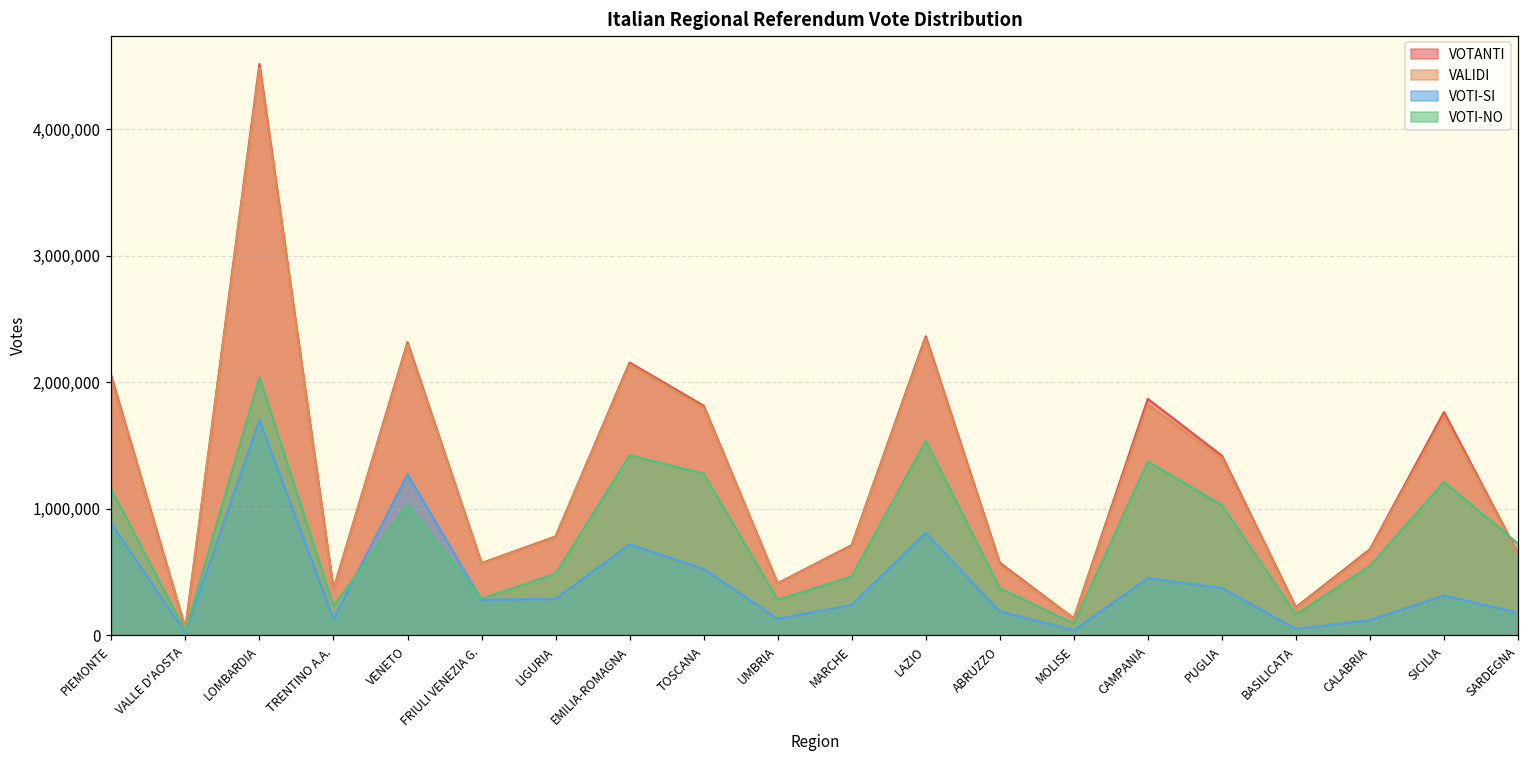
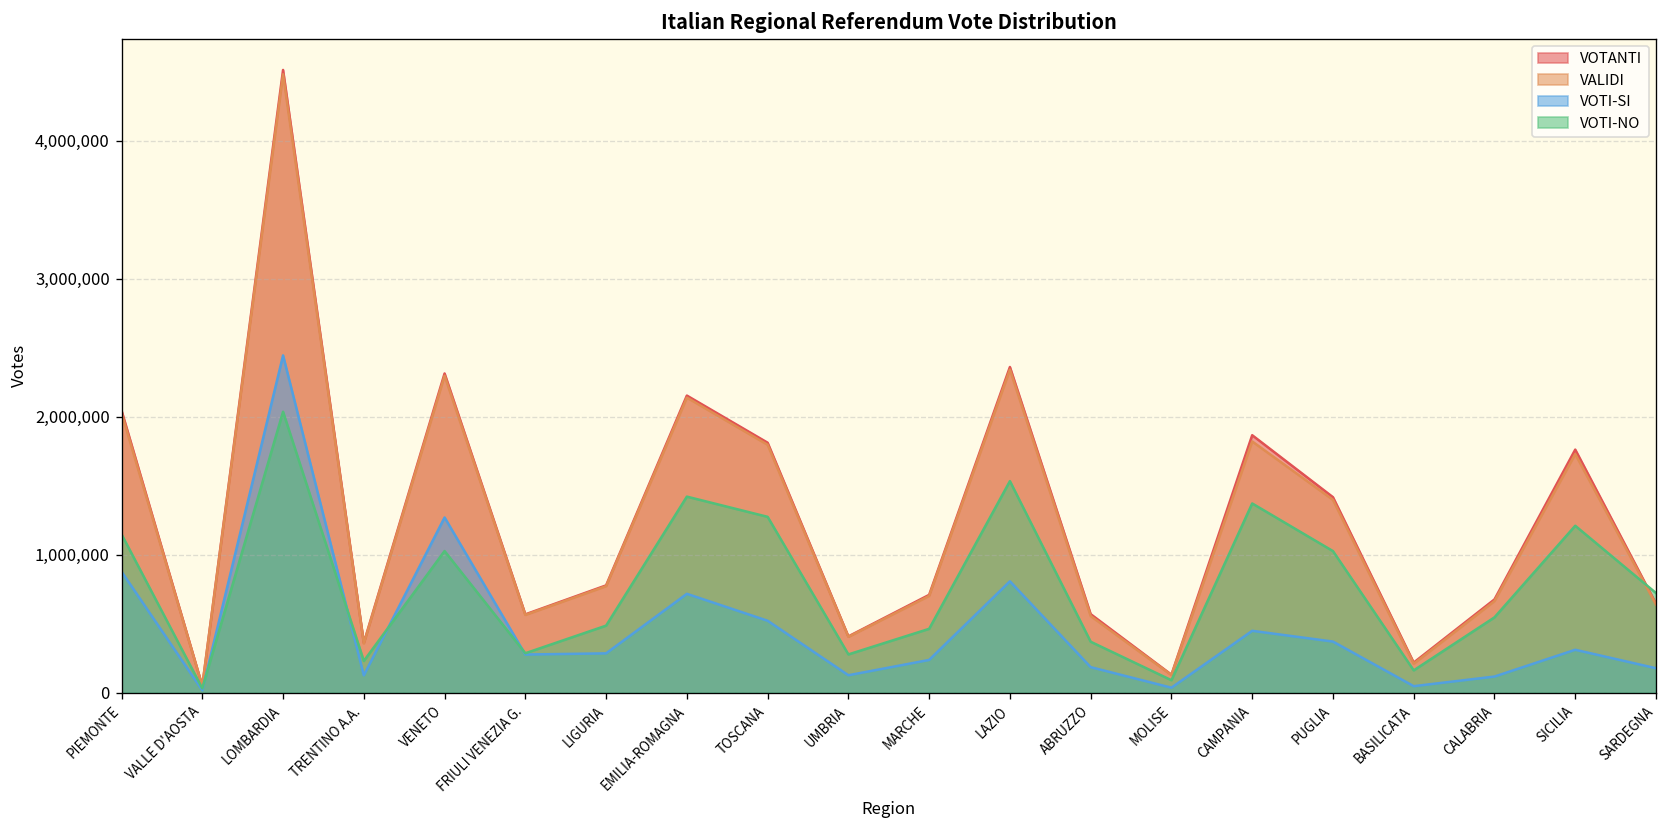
VOTI-SI, LOMBARDIA: 1,700,000 -> 2,450,000
